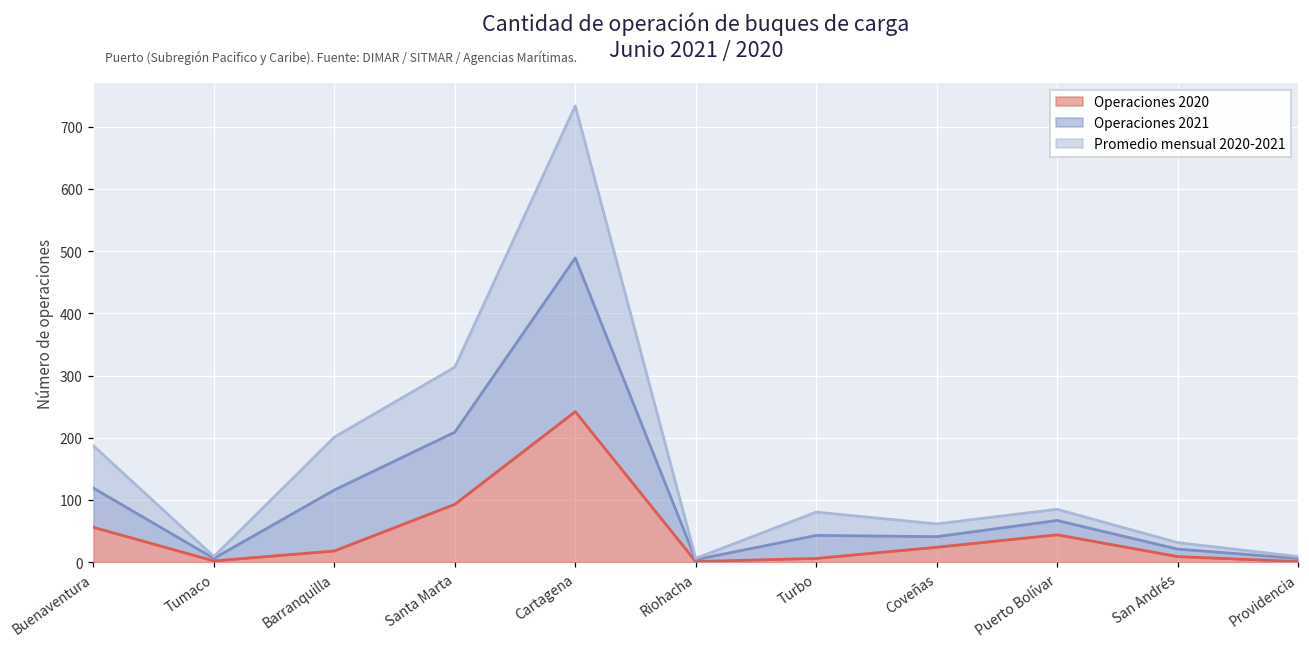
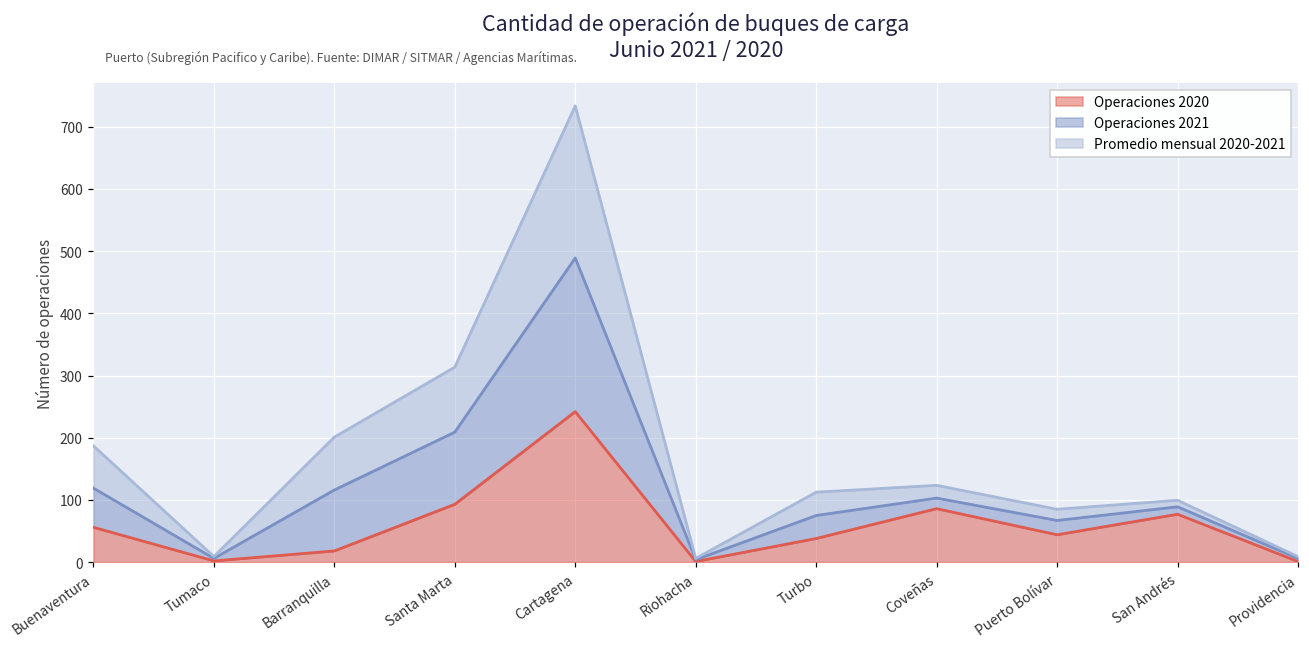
Operaciones 2020, Turbo: 10 -> 40
Operaciones 2020, Coveñas: 20 -> 90
Operaciones 2020, San Andrés: 10 -> 80
